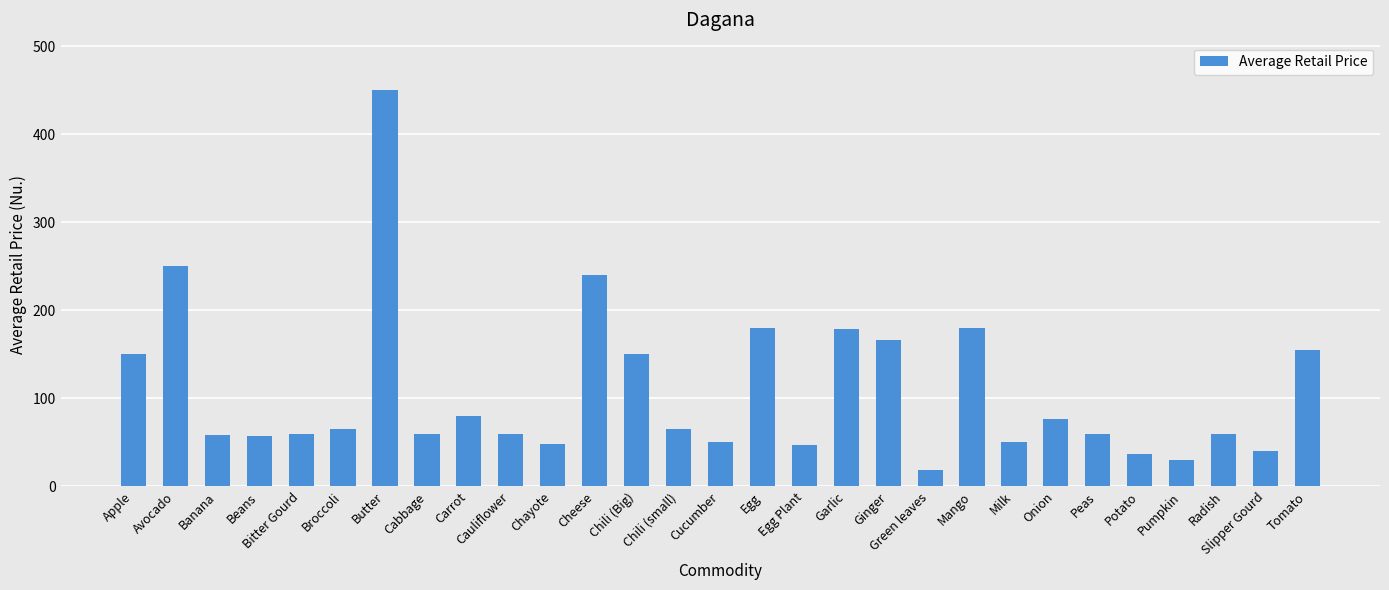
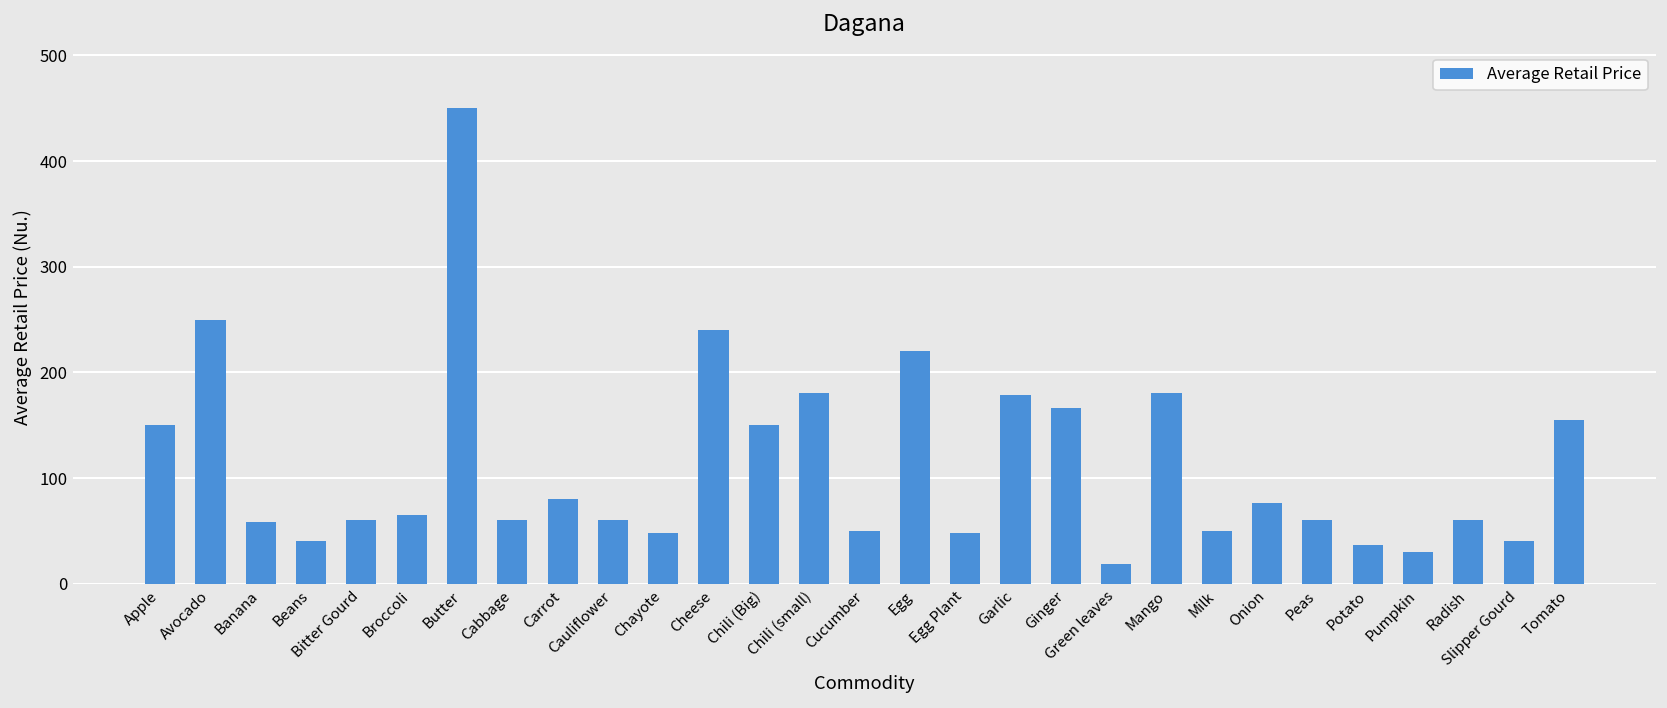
Beans: 60 -> 40
Chili (small): 70 -> 180
Egg: 180 -> 220
